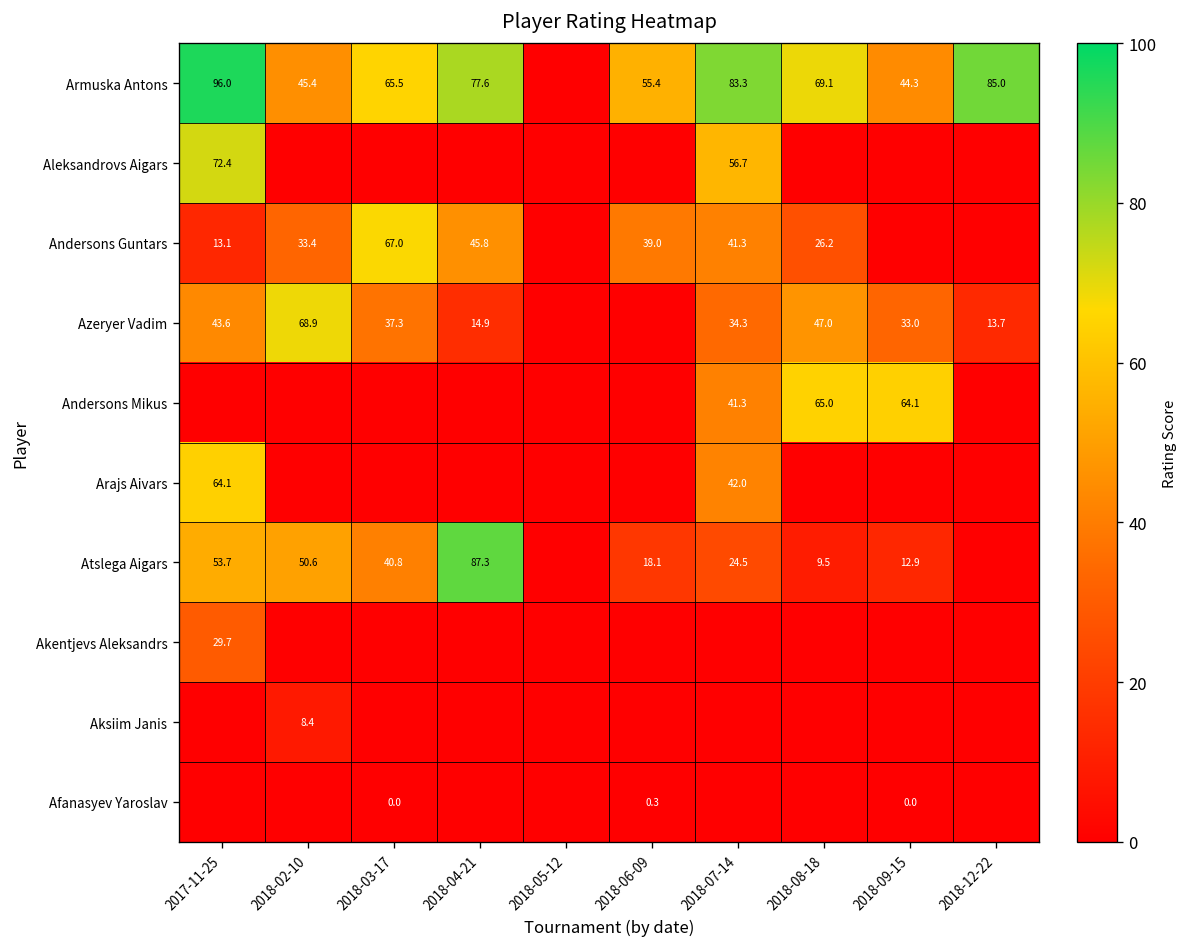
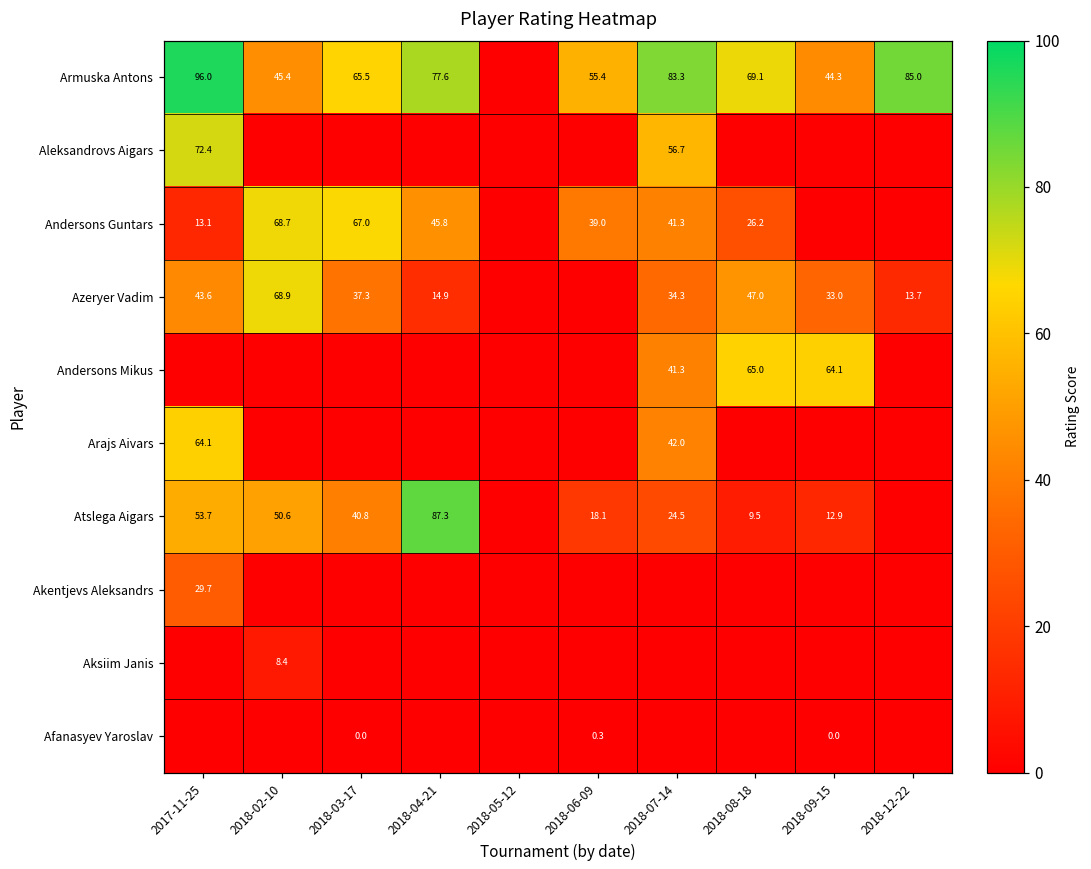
Andersons Guntars, 2018-02-10: 33.4 -> 68.7
